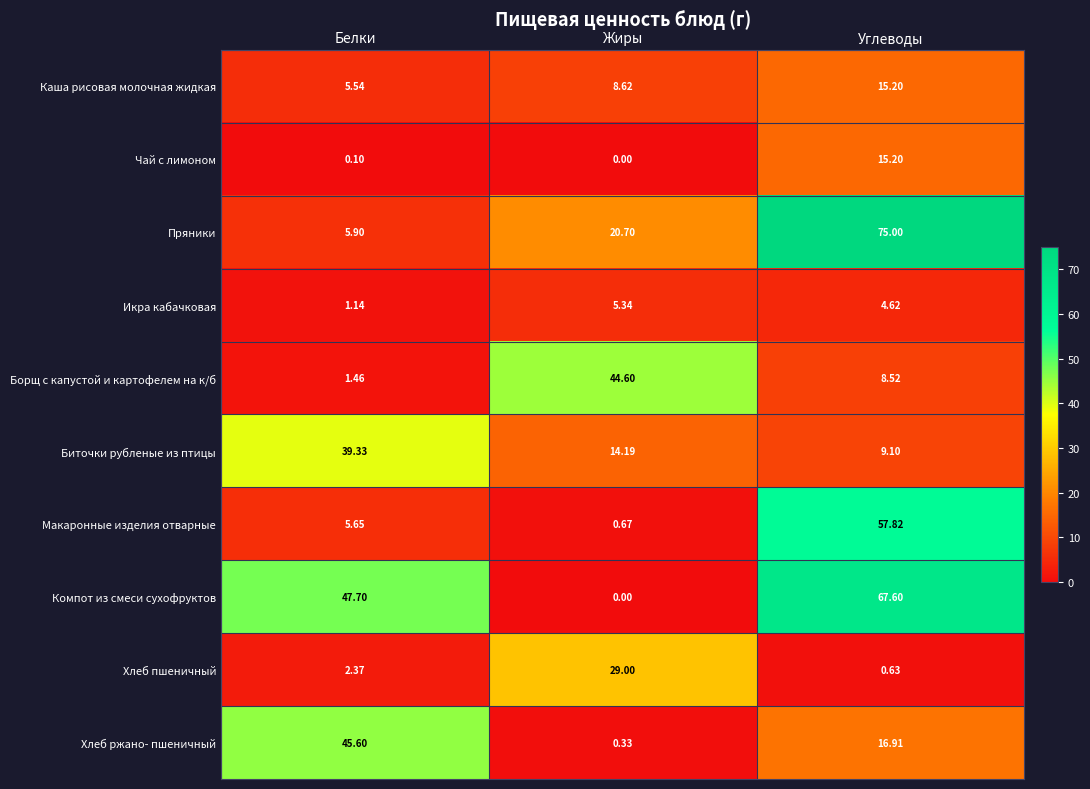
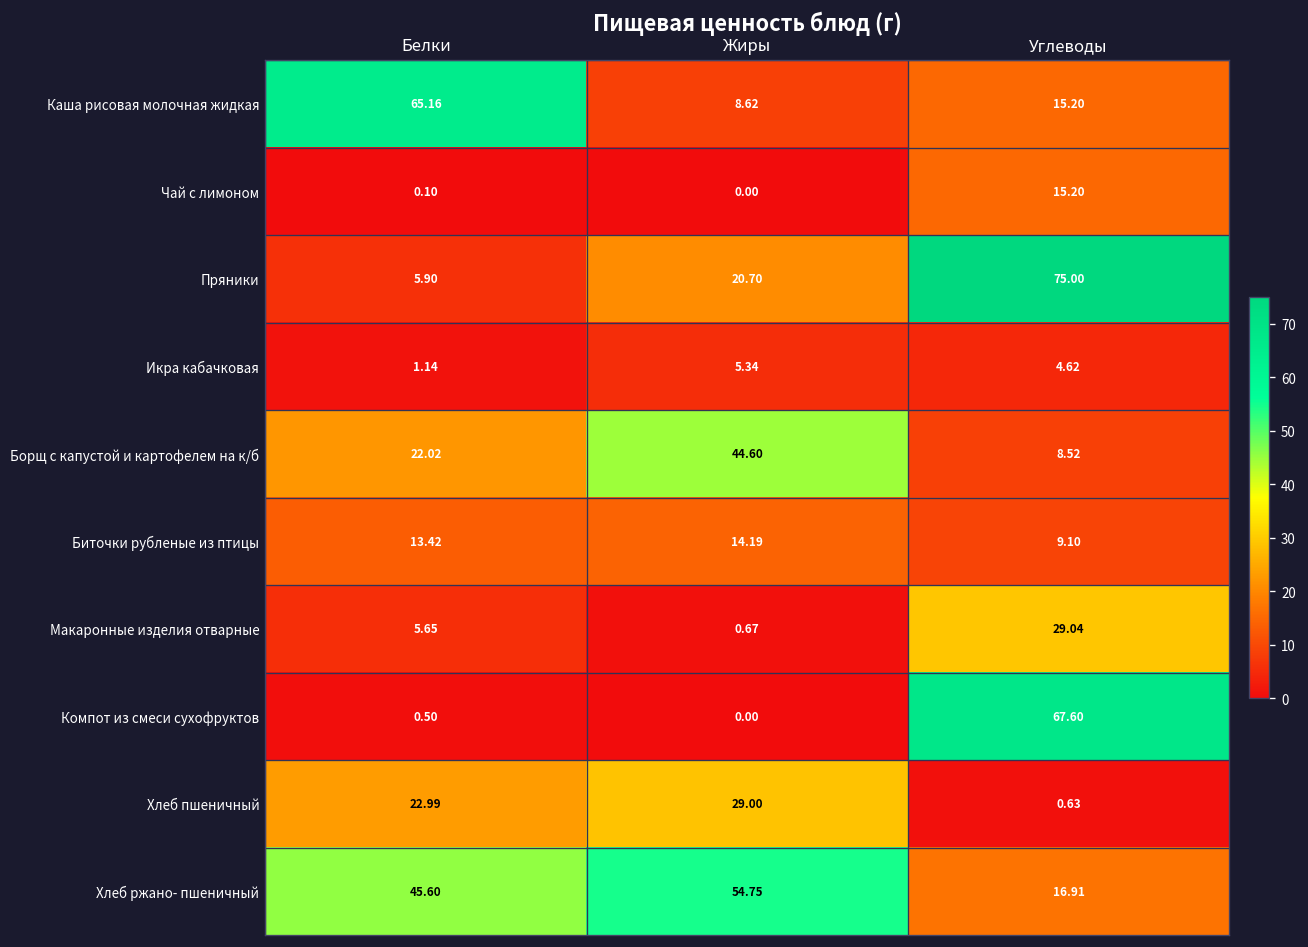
Каша рисовая молочная жидкая, Белки: 5.54 -> 65.16
Борщ с капустой и картофелем на к/б, Белки: 1.46 -> 22.02
Биточки рубленые из птицы, Белки: 39.33 -> 13.42
Макаронные изделия отварные, Углеводы: 57.82 -> 29.04
Компот из смеси сухофруктов, Белки: 47.70 -> 0.50
Хлеб пшеничный, Белки: 2.37 -> 22.99
Хлеб ржано- пшеничный, Жиры: 0.33 -> 54.75
